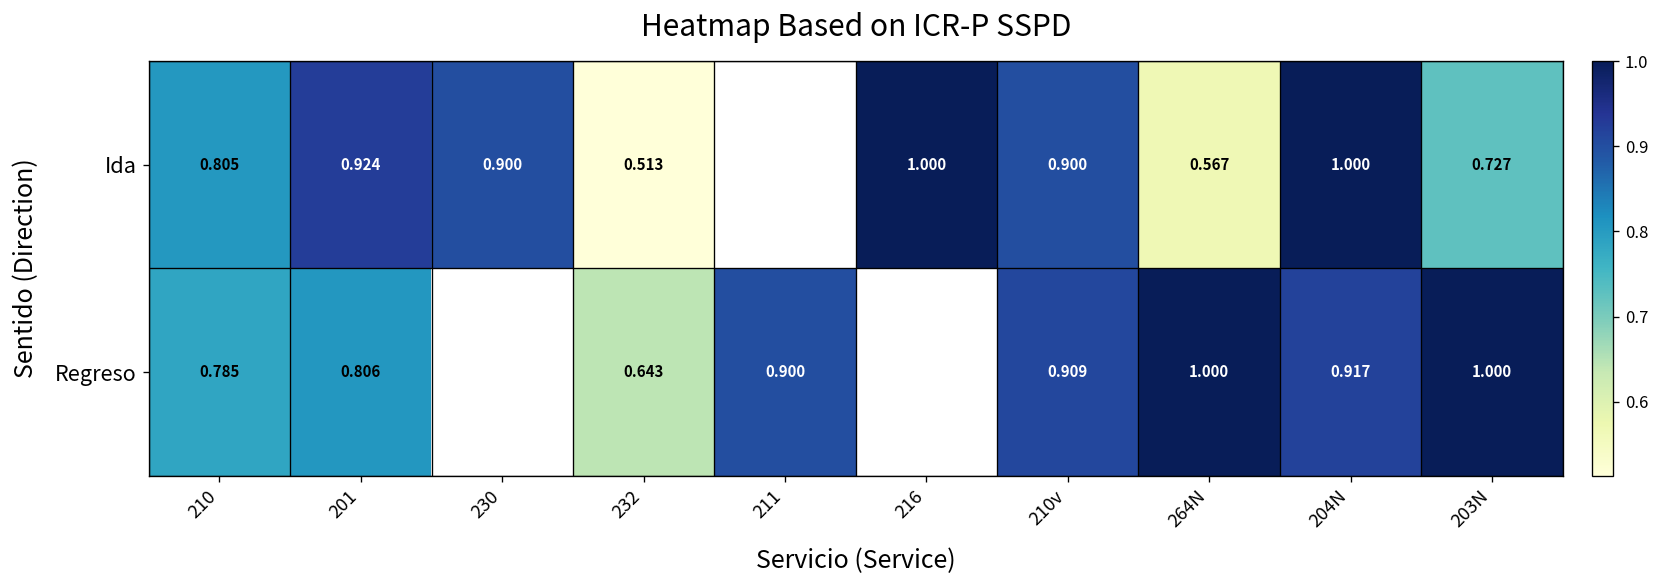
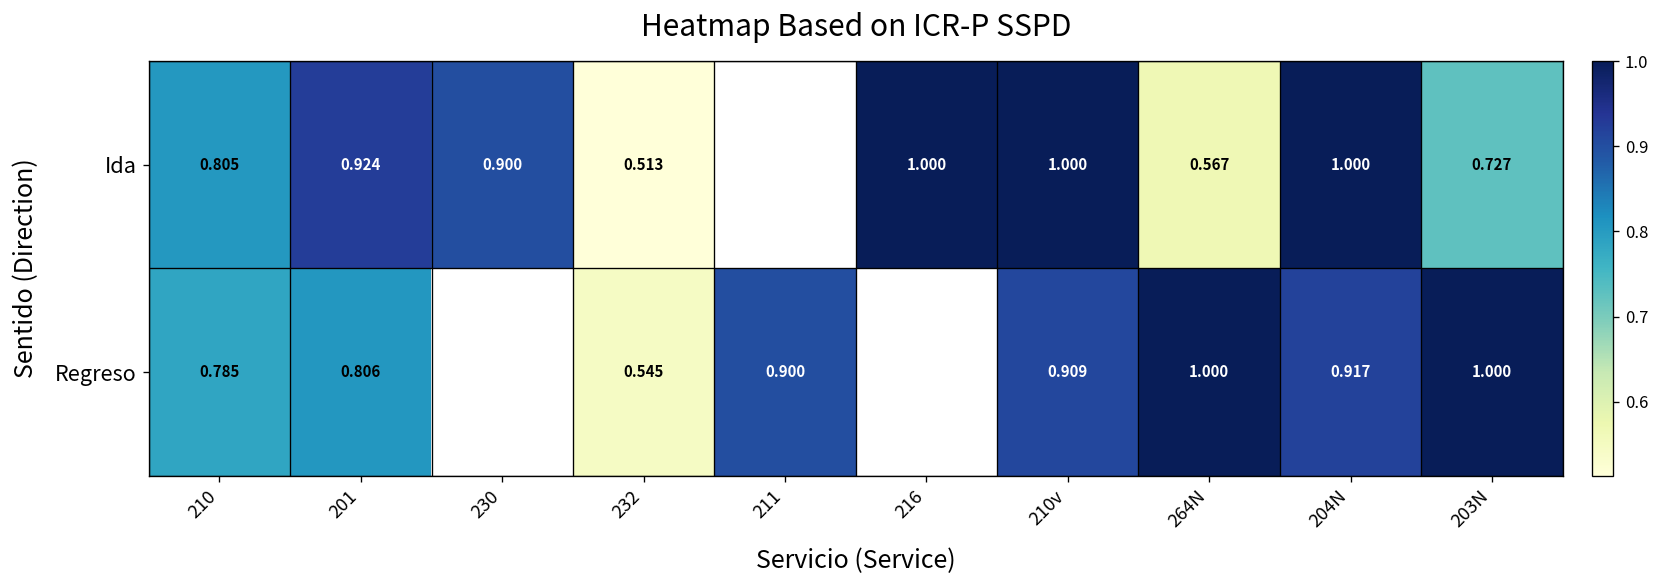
Ida, 210v: 0.900 -> 1.000
Regreso, 232: 0.643 -> 0.545
